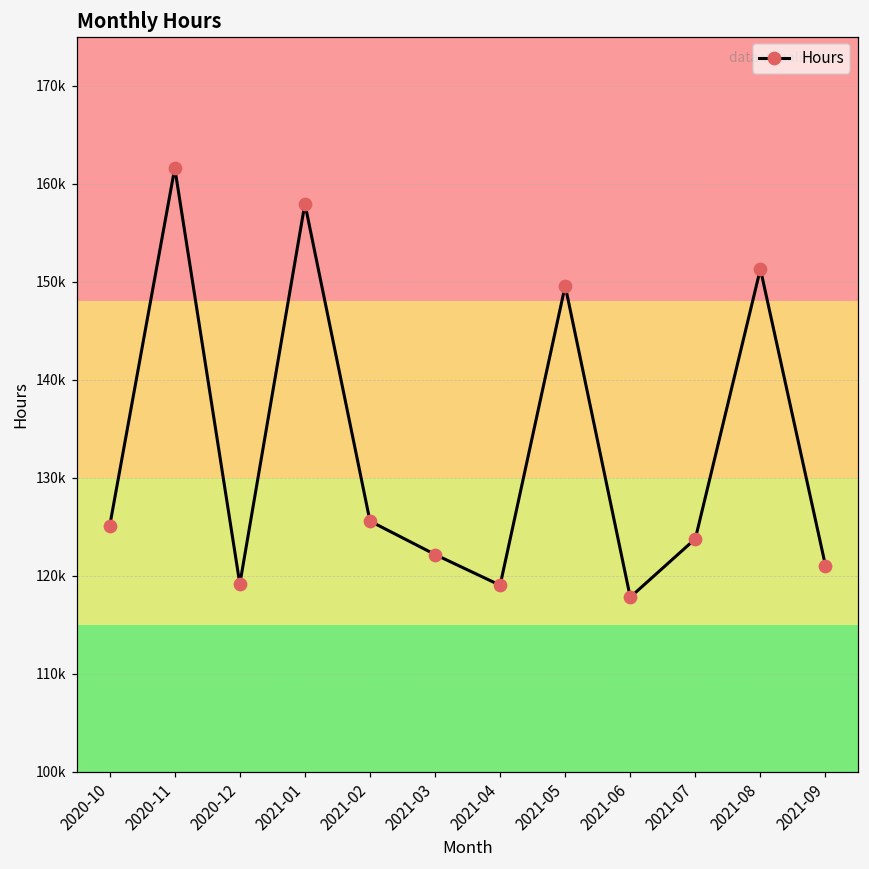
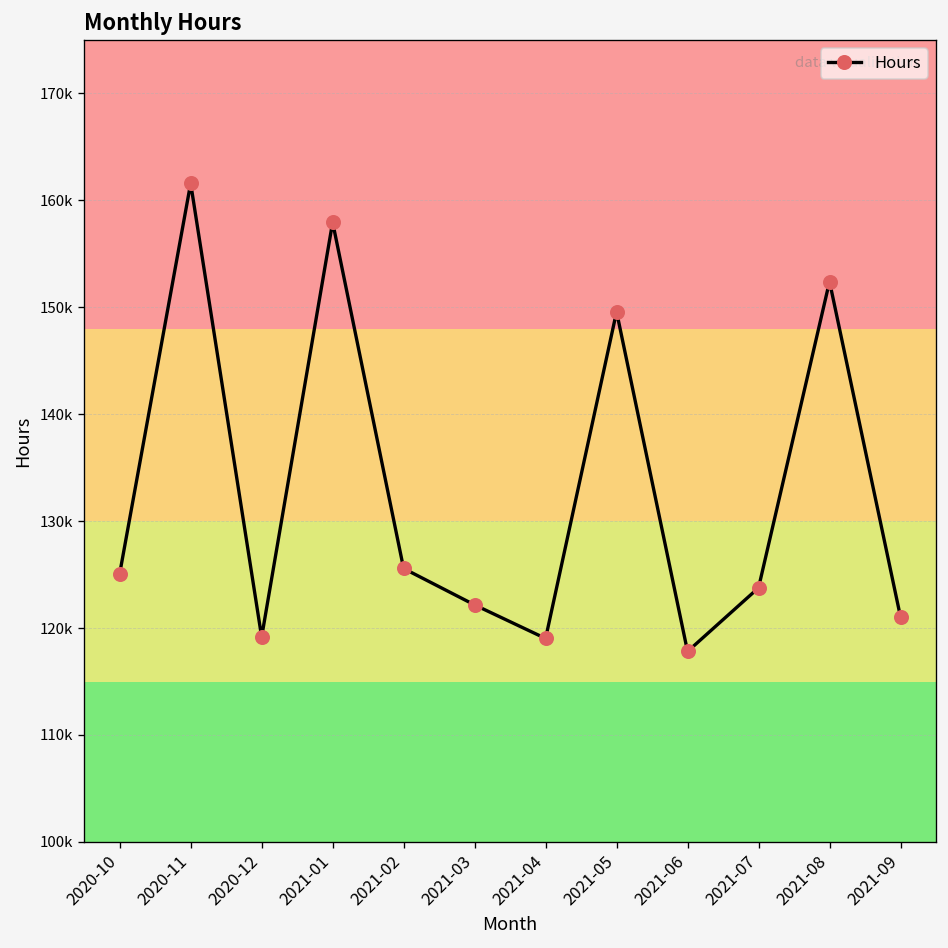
2021-08: 151000 -> 152000
